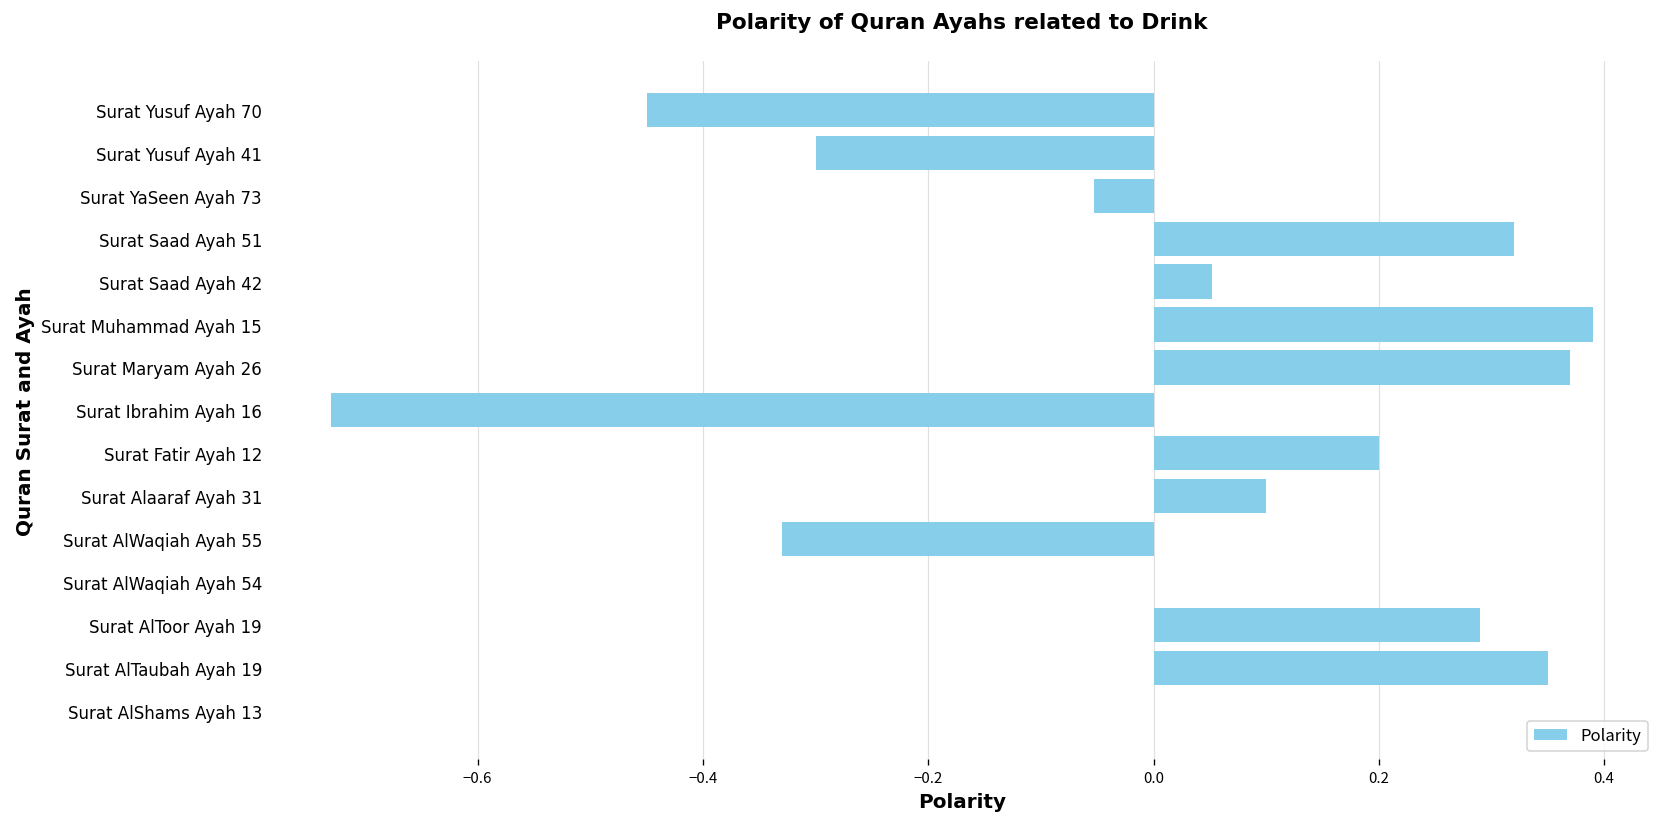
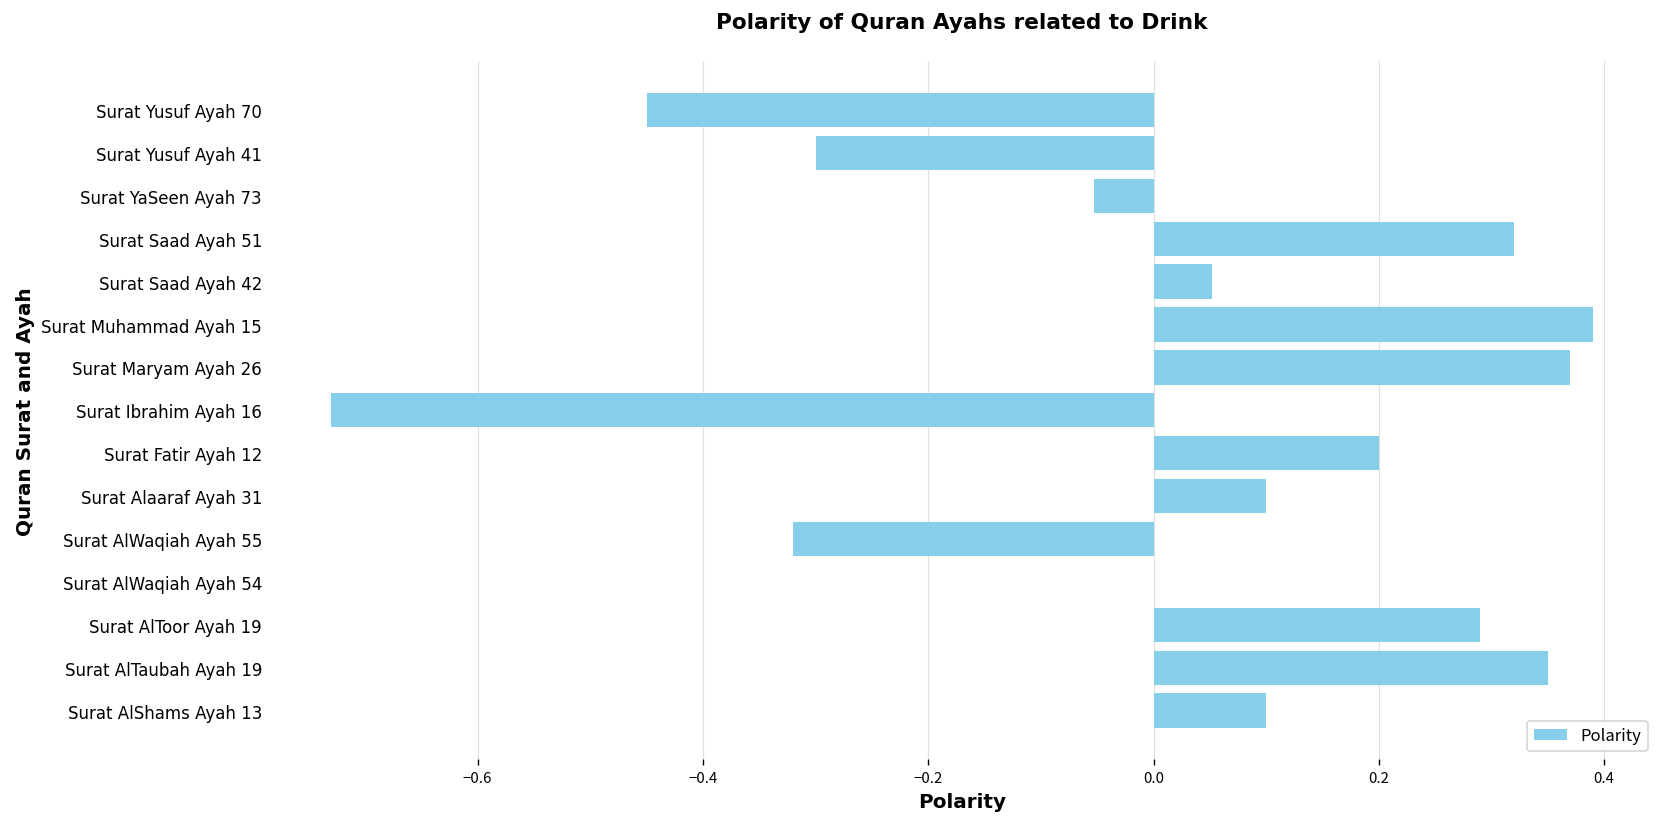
Surat AlWaqiah Ayah 55: -0.33 -> -0.32
Surat AlShams Ayah 13: 0.0 -> 0.1
